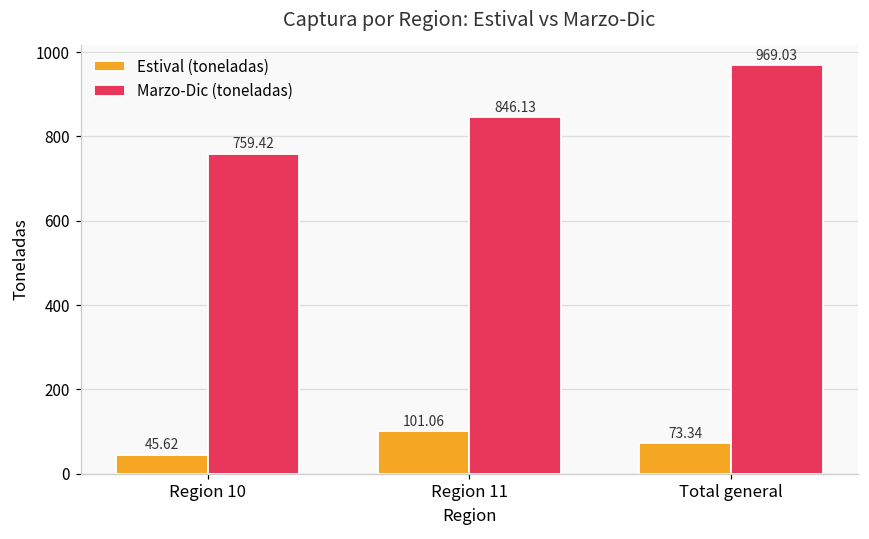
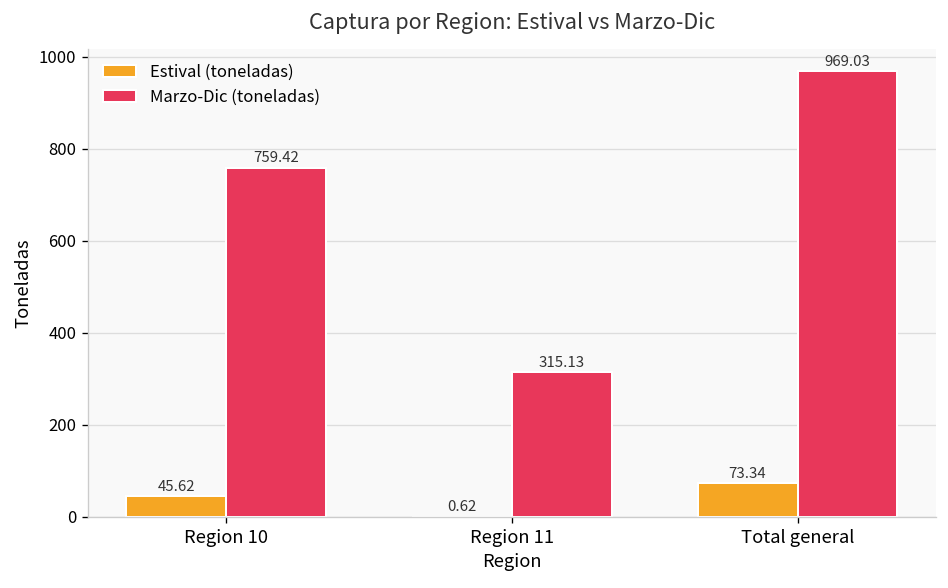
Estival (toneladas), Region 11: 101.06 -> 0.62
Marzo-Dic (toneladas), Region 11: 846.13 -> 315.13
